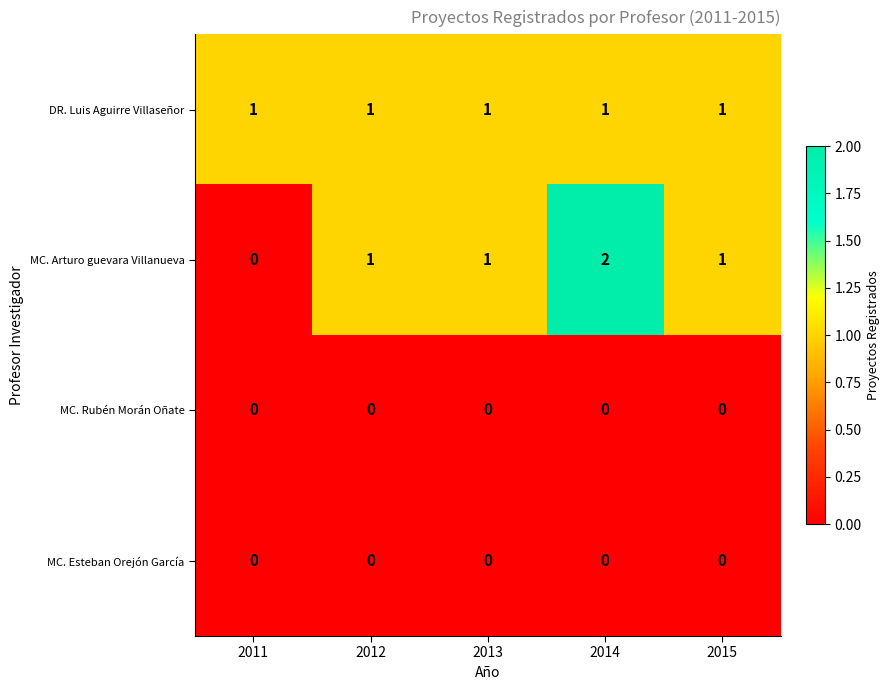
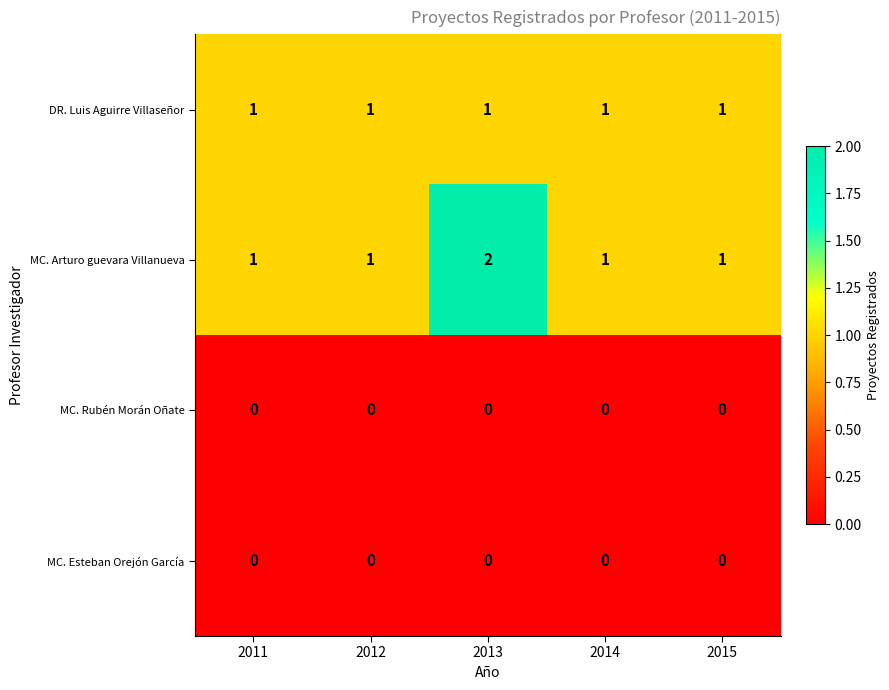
MC. Arturo guevara Villanueva, 2011: 0 -> 1
MC. Arturo guevara Villanueva, 2013: 1 -> 2
MC. Arturo guevara Villanueva, 2014: 2 -> 1
